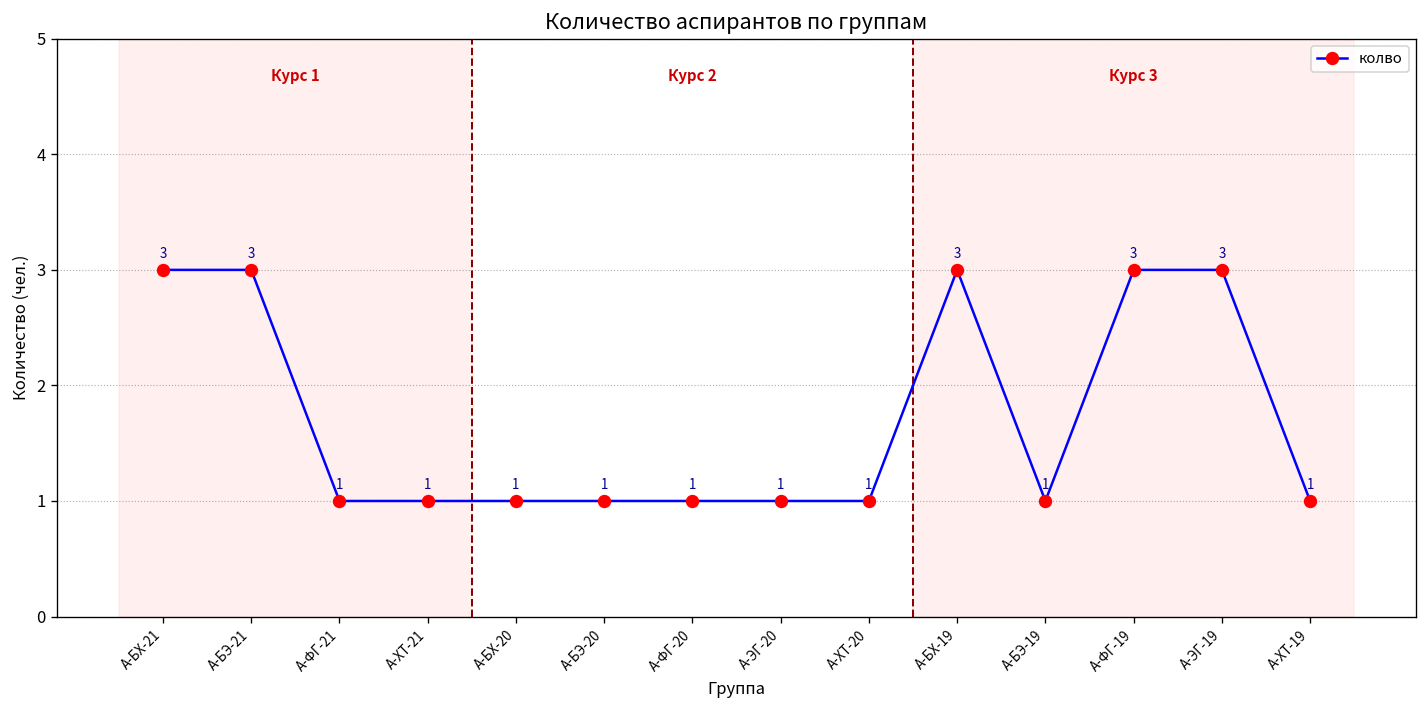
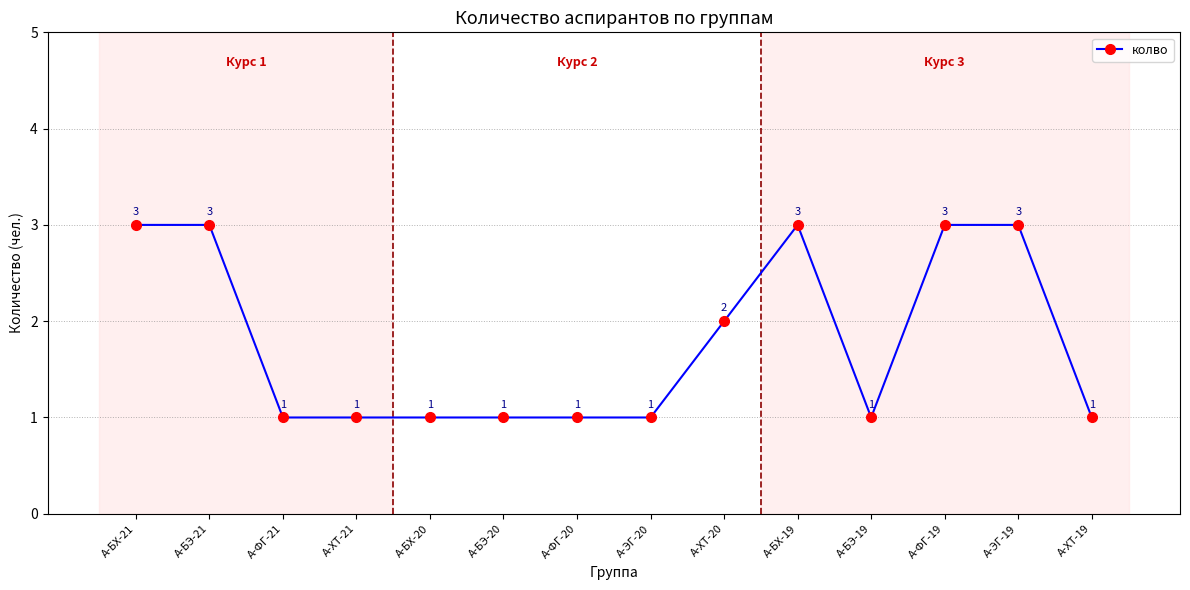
А-ХТ-20: 1 -> 2
